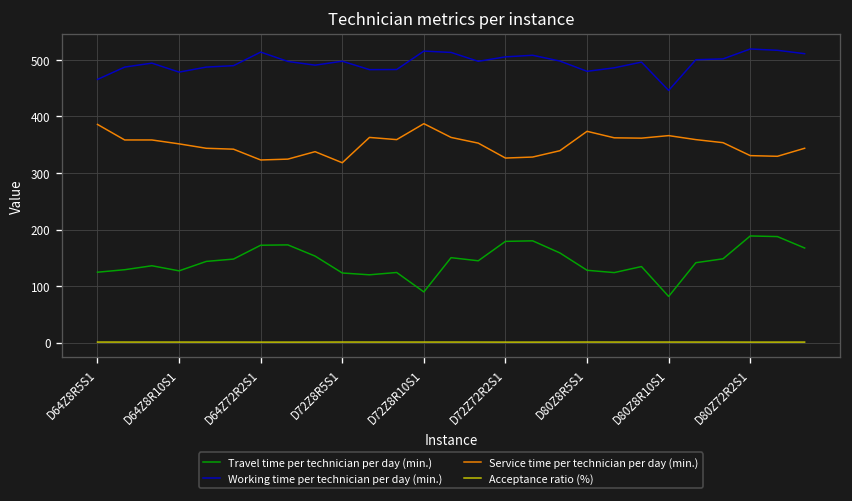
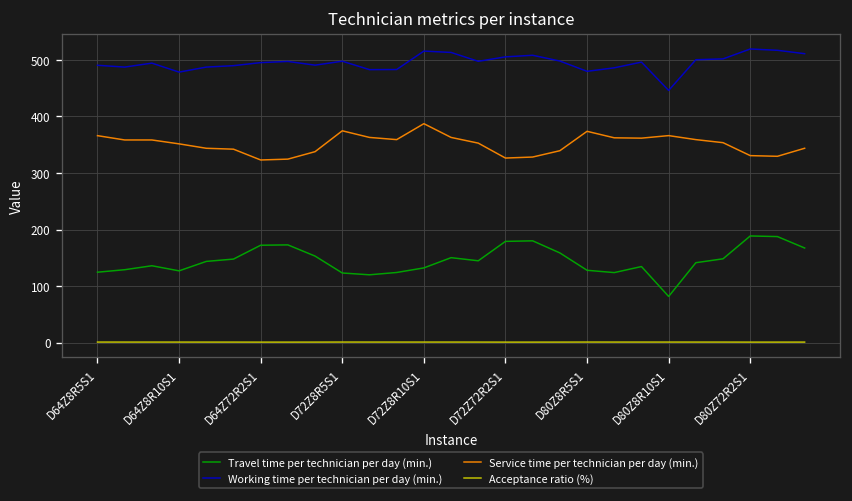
Working time per technician per day (min.), D64Z8R5S1: 470 -> 490
Service time per technician per day (min.), D64Z8R5S1: 390 -> 370
Working time per technician per day (min.), D64Z72R2S1: 510 -> 500
Service time per technician per day (min.), D72Z8R5S1: 320 -> 370
Travel time per technician per day (min.), D72Z8R10S1: 90 -> 130
